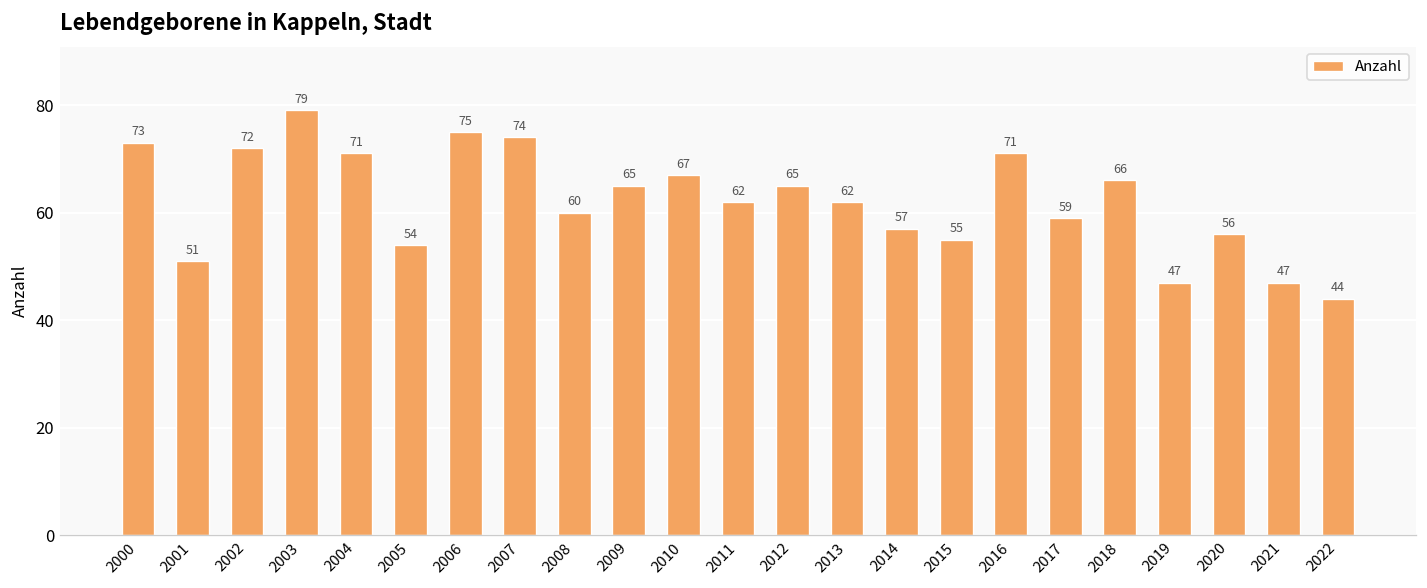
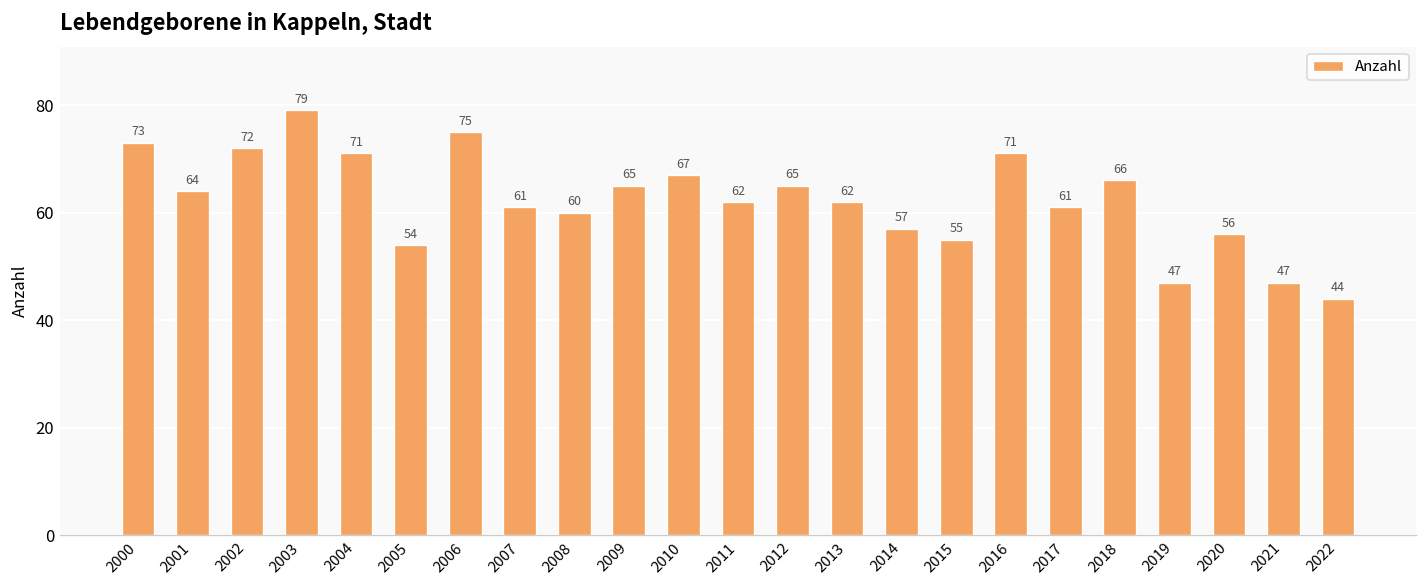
2001: 51 -> 64
2007: 74 -> 61
2017: 59 -> 61
